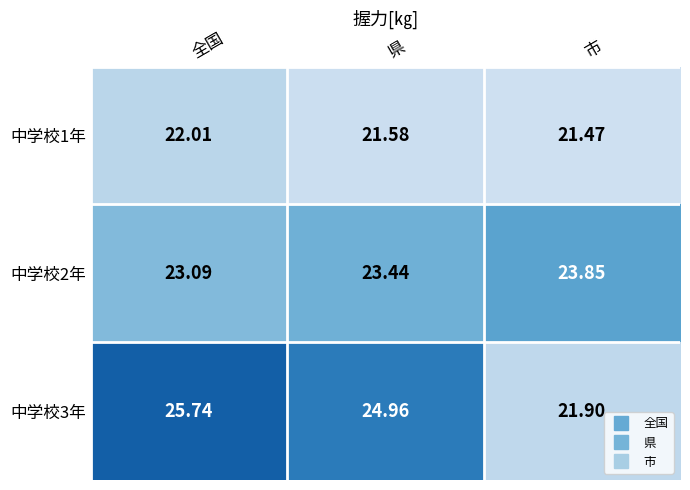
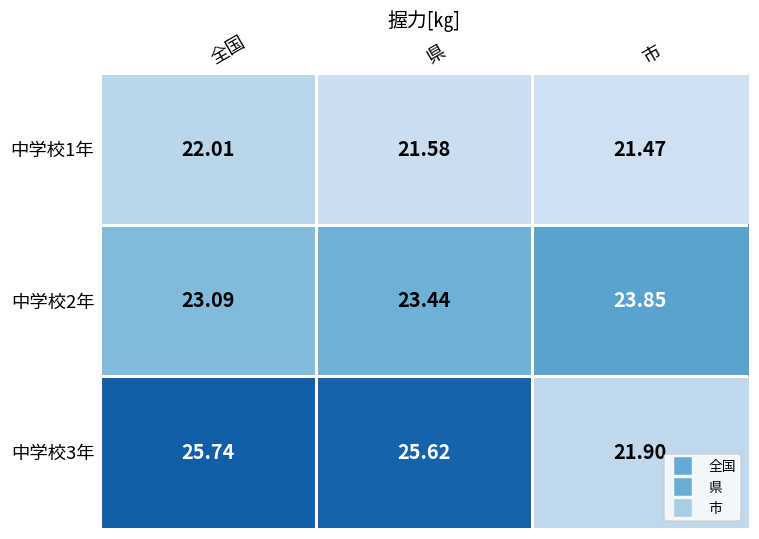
中学校3年, 県: 24.96 -> 25.62
